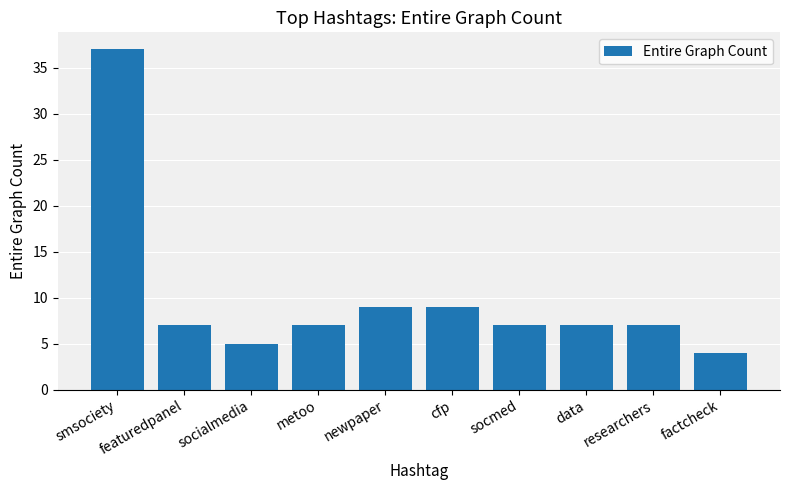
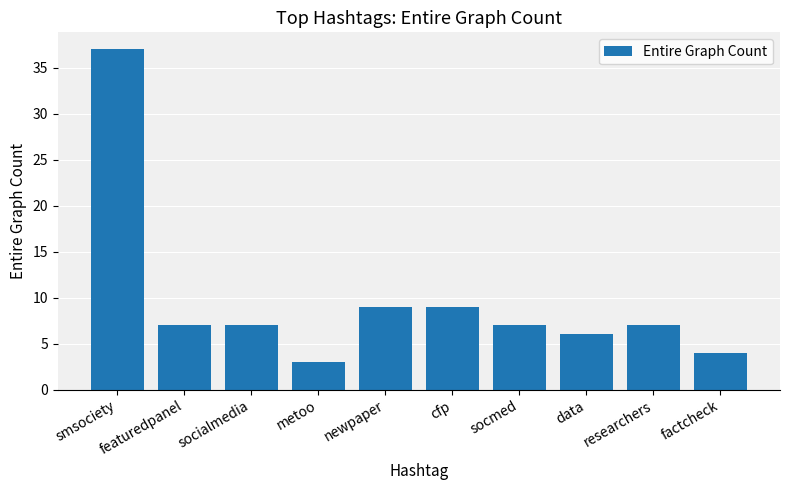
socialmedia: 5 -> 7
metoo: 7 -> 3
data: 7 -> 6
